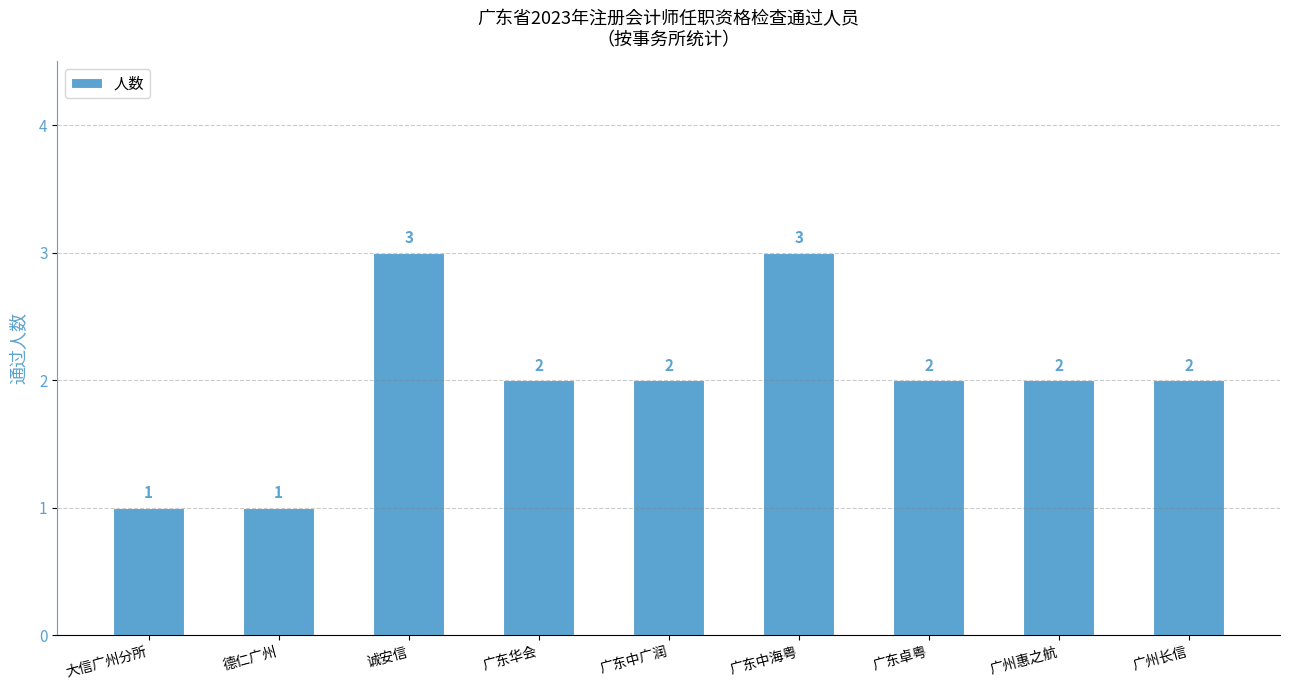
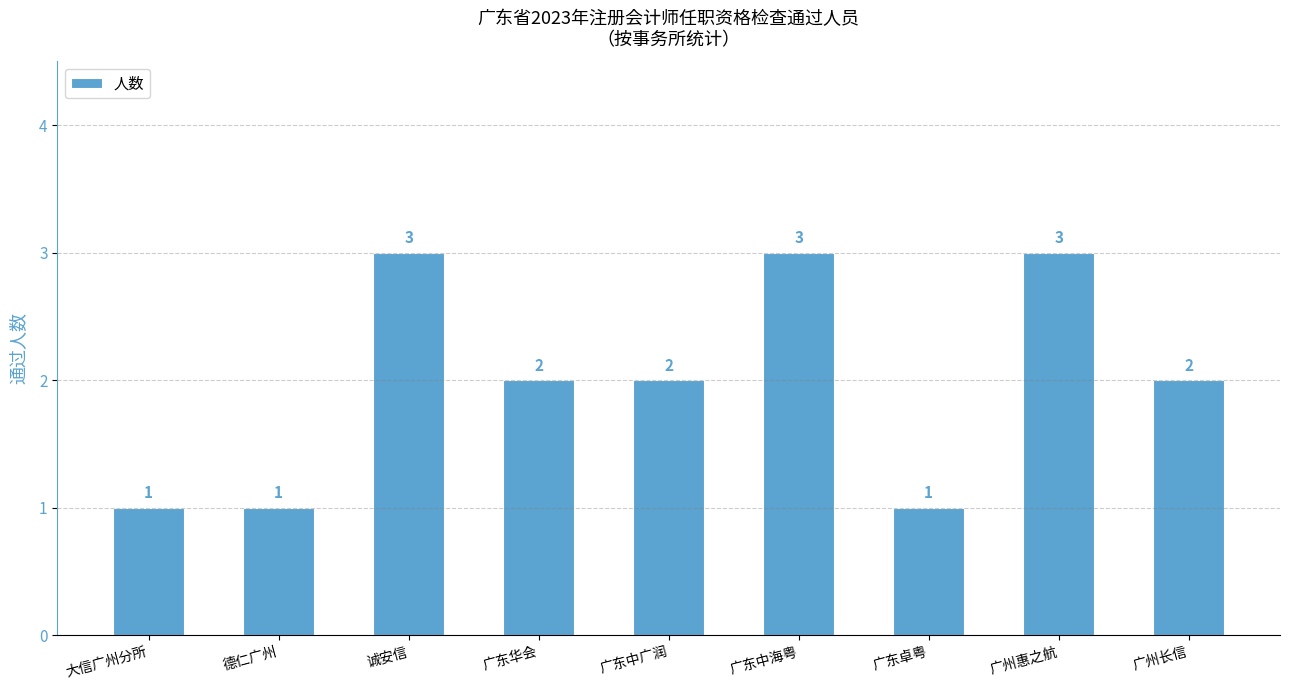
广东卓粤: 2 -> 1
广州惠之航: 2 -> 3
